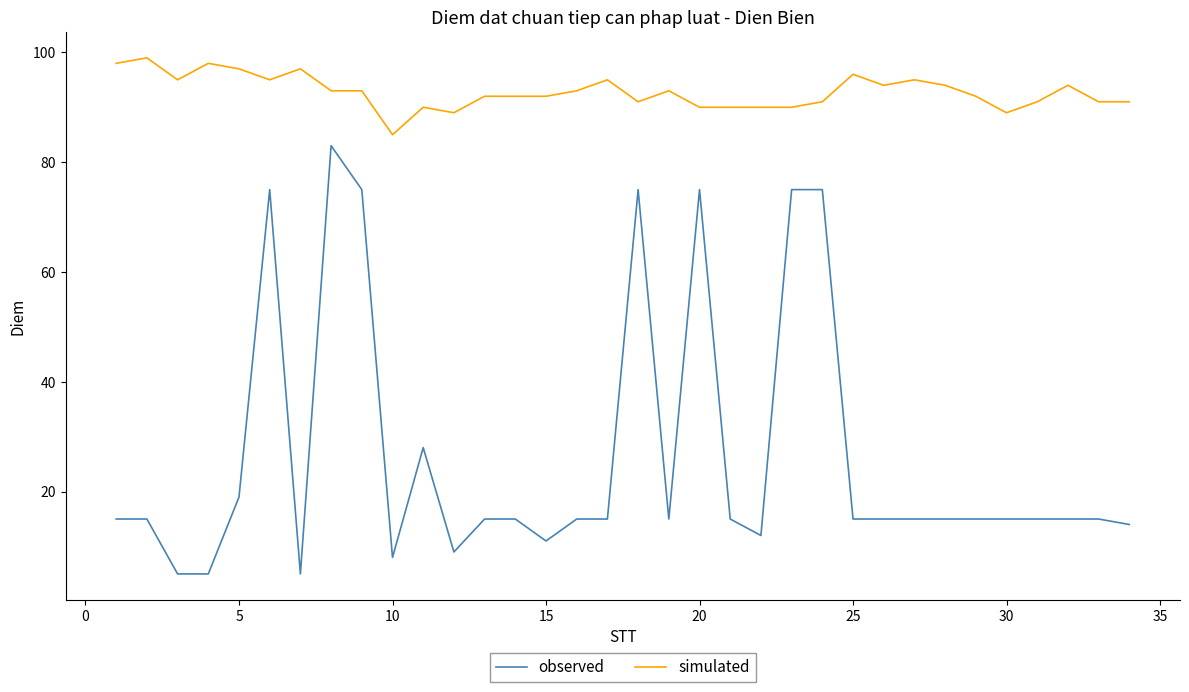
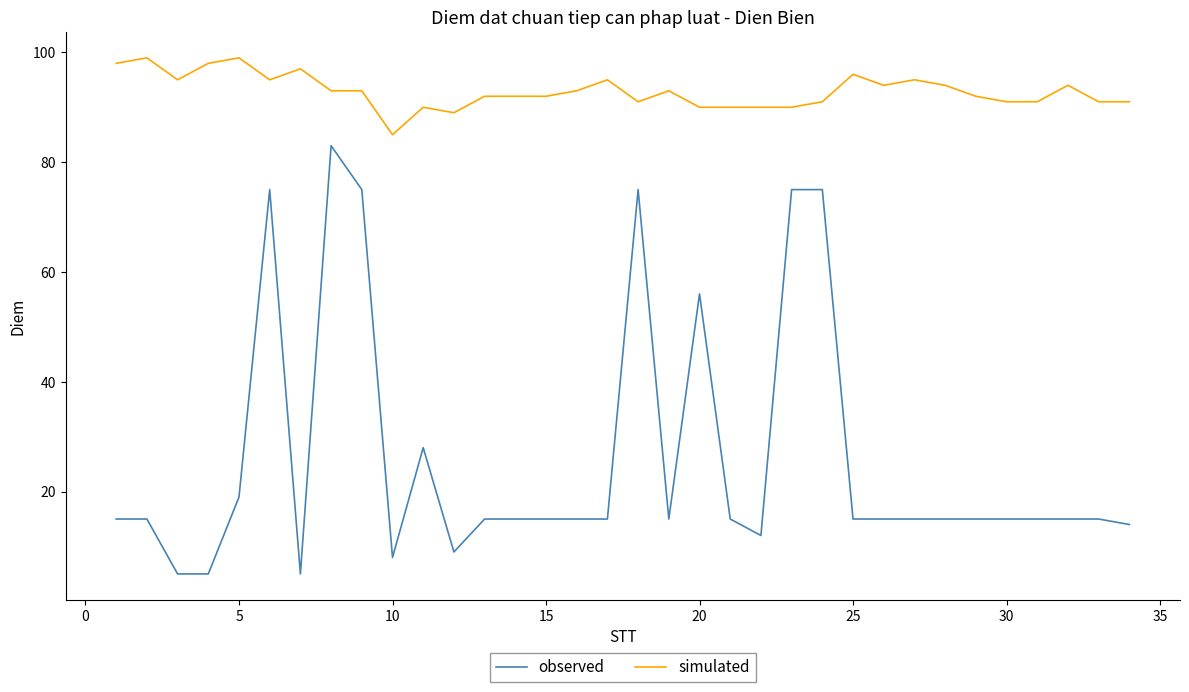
simulated, 5: 97 -> 99
observed, 15: 11 -> 15
observed, 20: 75 -> 56
simulated, 30: 89 -> 91
